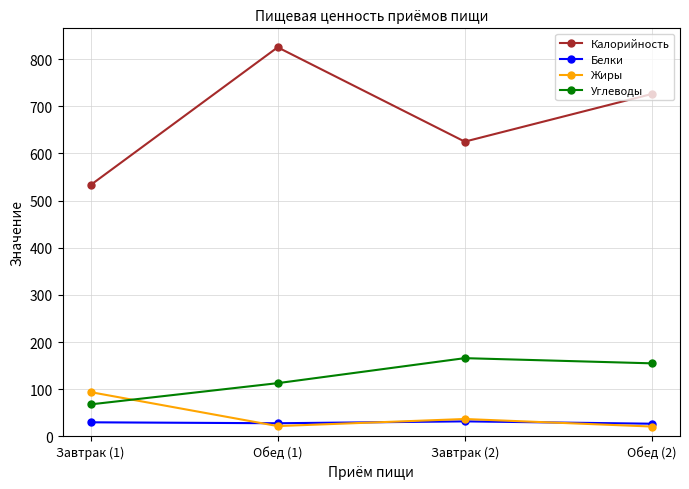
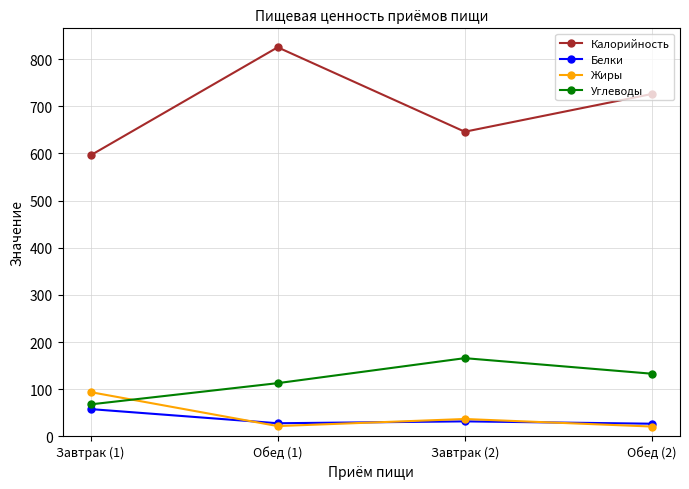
Калорийность, Завтрак (1): 530 -> 600
Белки, Завтрак (1): 30 -> 60
Калорийность, Завтрак (2): 630 -> 650
Углеводы, Обед (2): 160 -> 130
